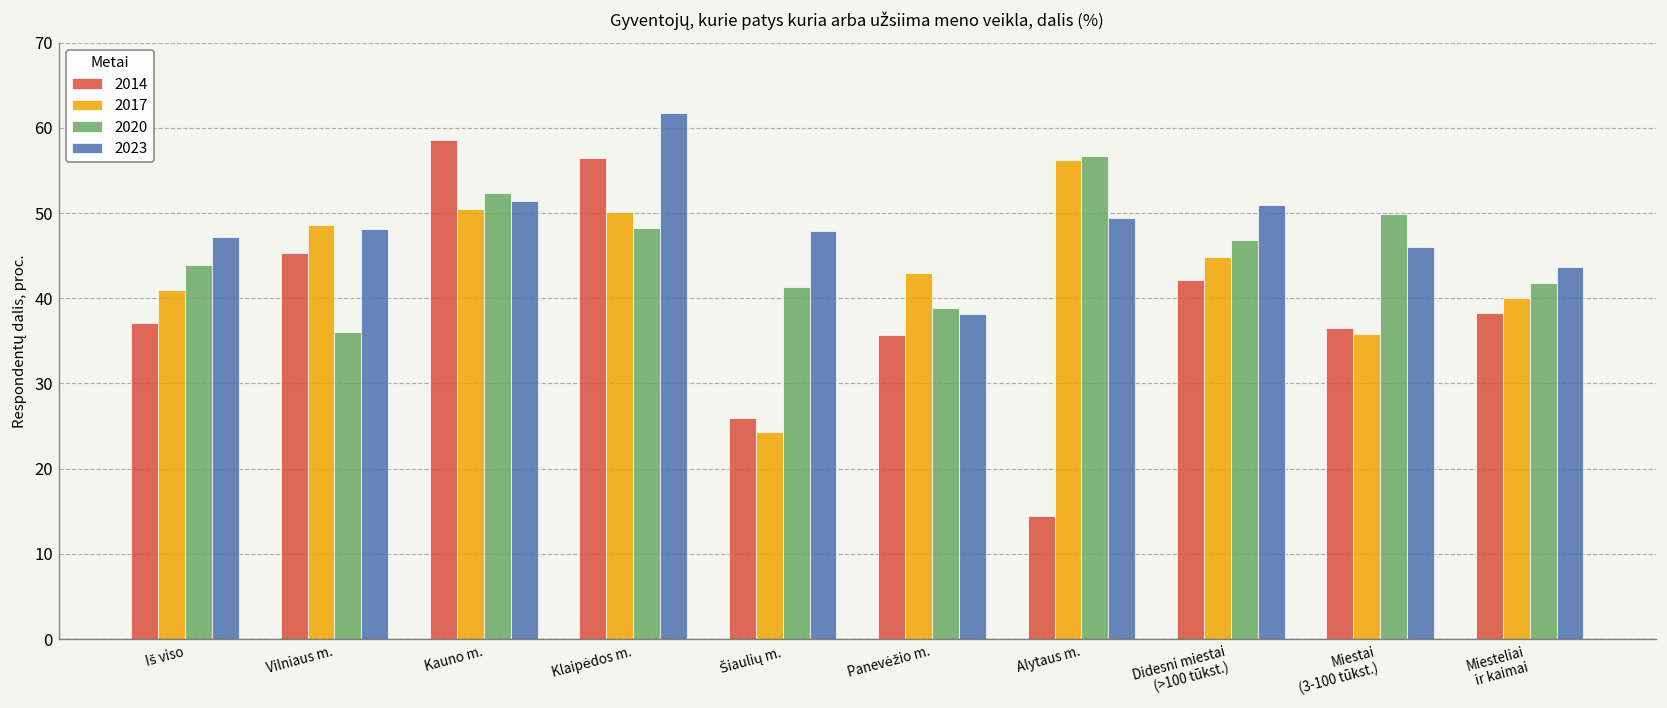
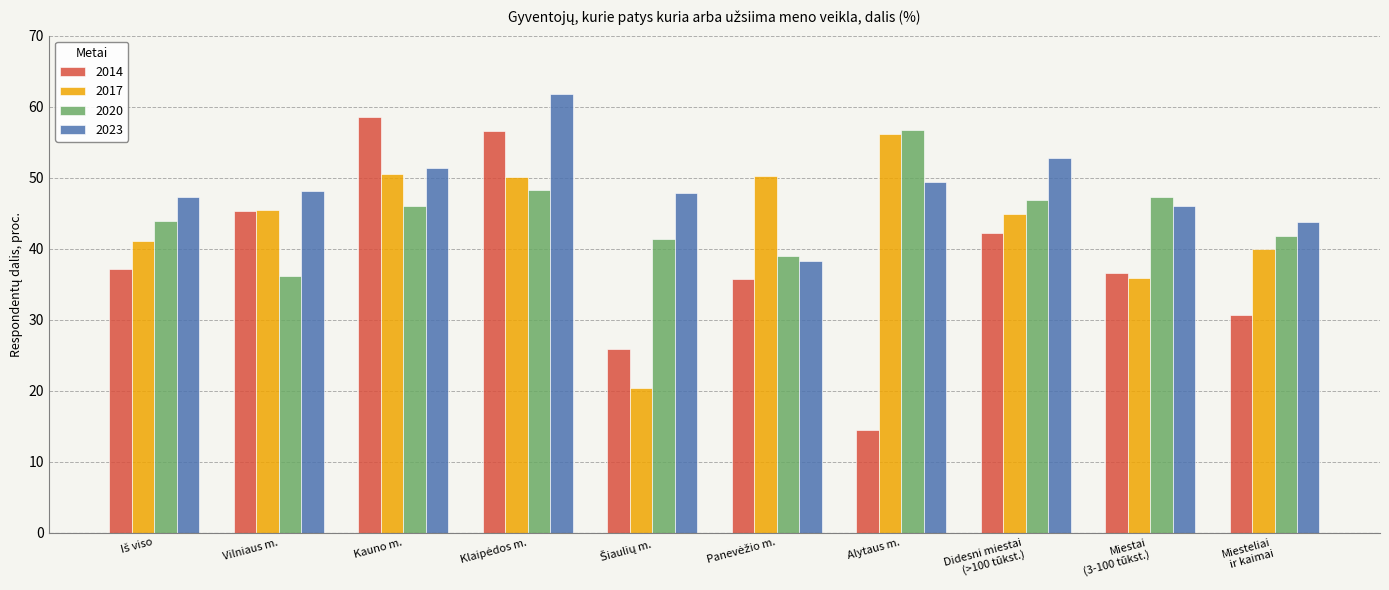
2017, Vilniaus m.: 49 -> 46
2020, Kauno m.: 52 -> 46
2017, Šiaulių m.: 24 -> 20
2017, Panevėžio m.: 43 -> 50
2023, Didesni miestai (>100 tūkst.): 51 -> 53
2020, Miestai (3-100 tūkst.): 50 -> 47
2014, Miesteliai ir kaimai: 38 -> 31
